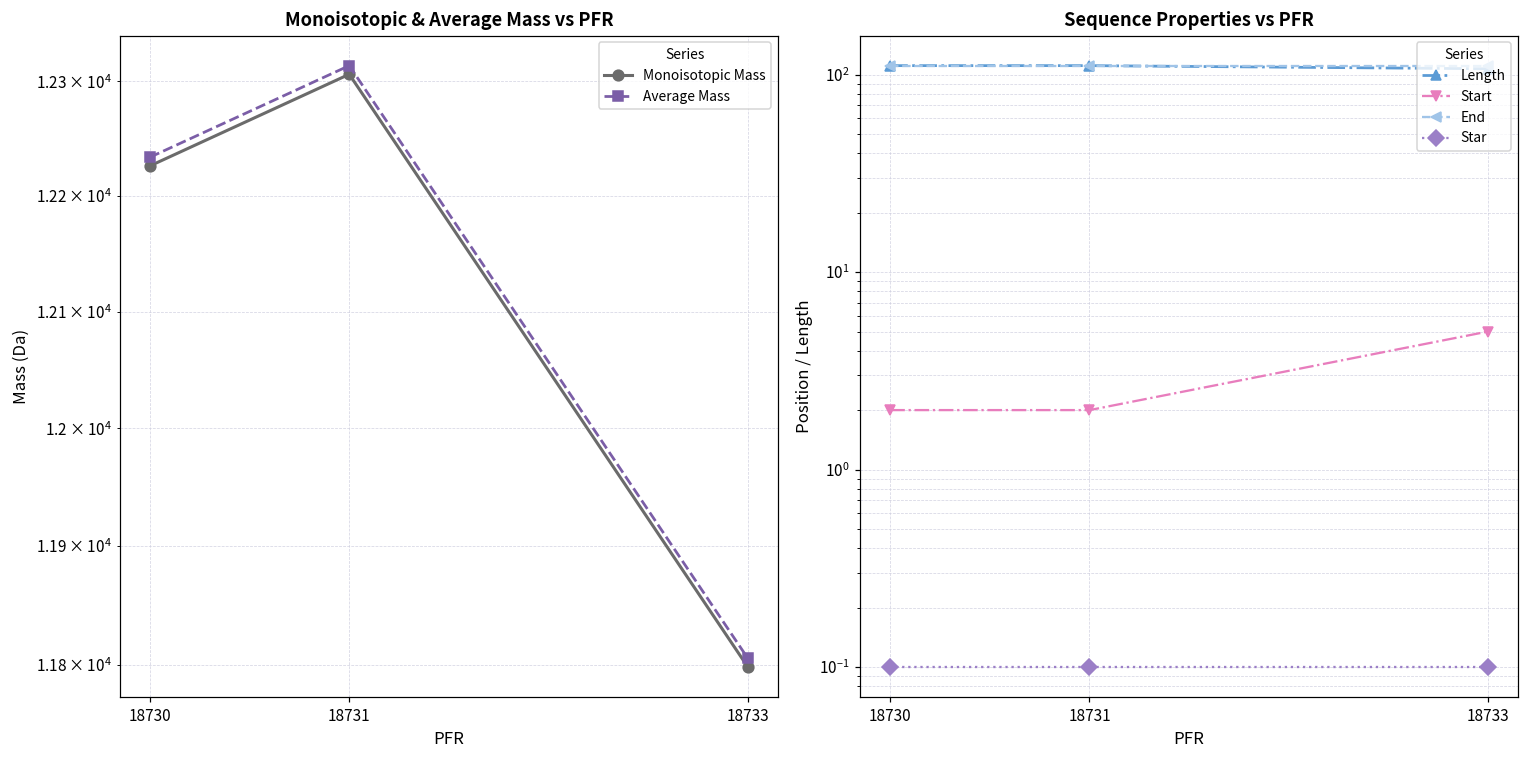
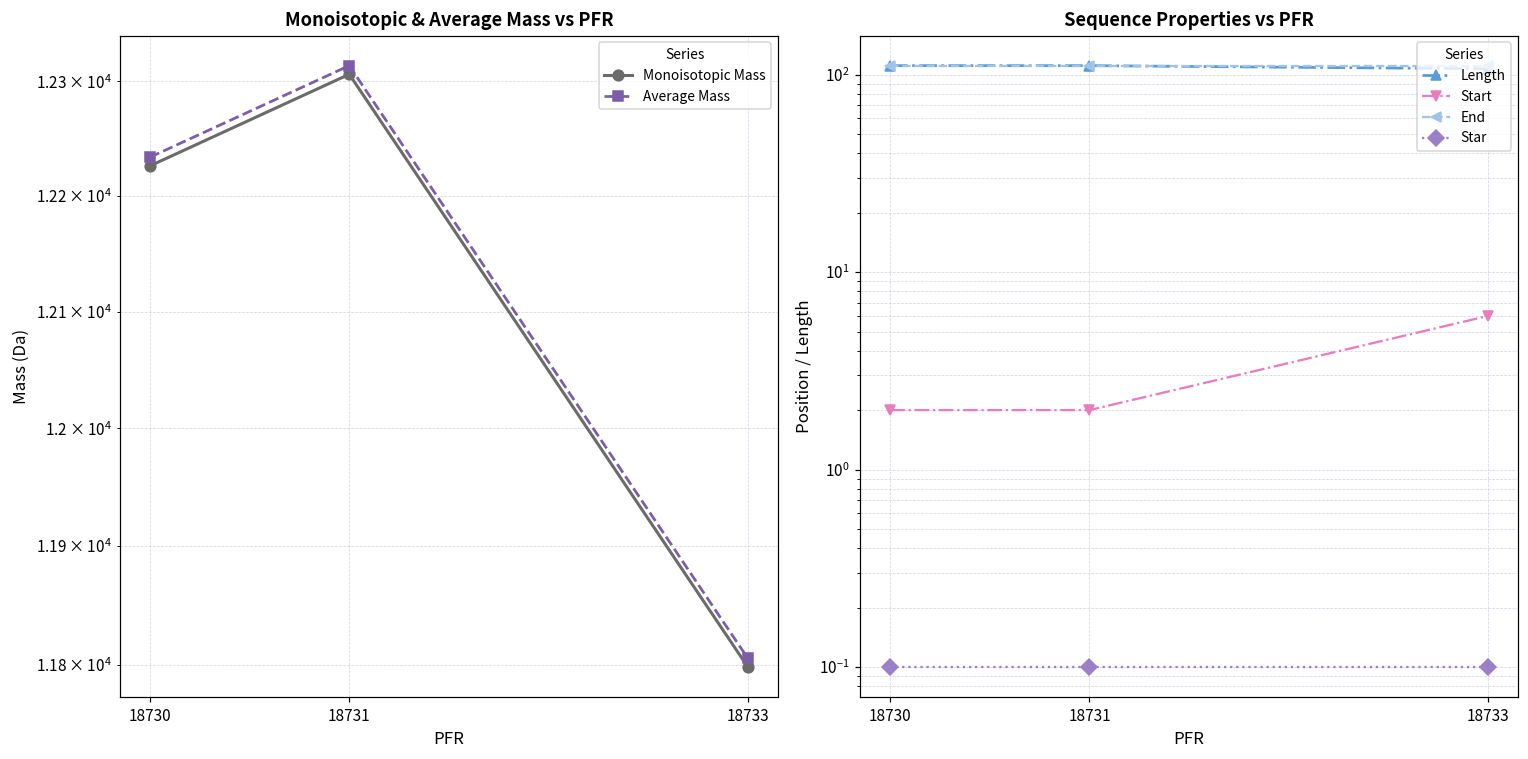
Sequence Properties vs PFR, Start, 18733: 5 -> 6
